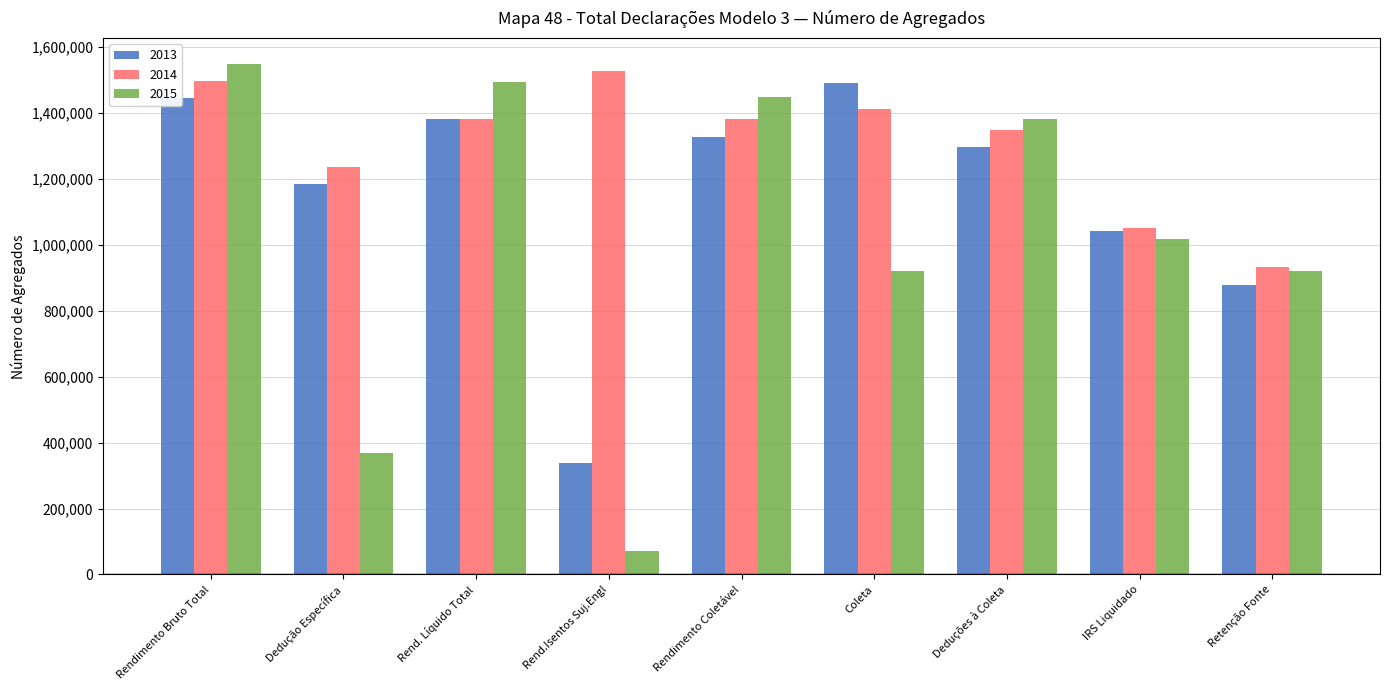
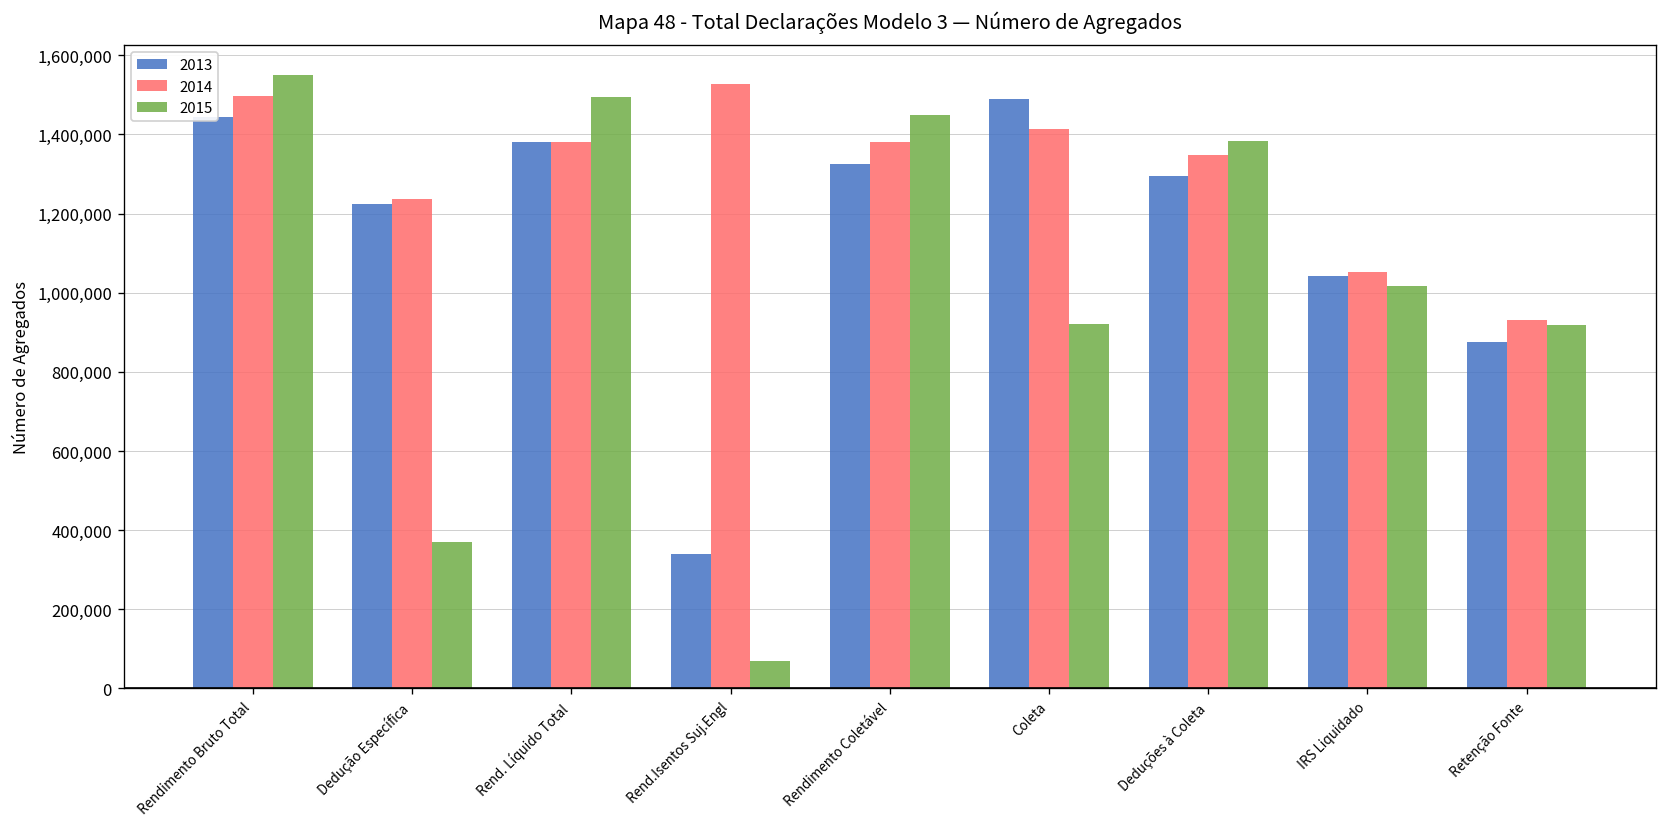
2013, Dedução Específica: 1,180,000 -> 1,230,000
